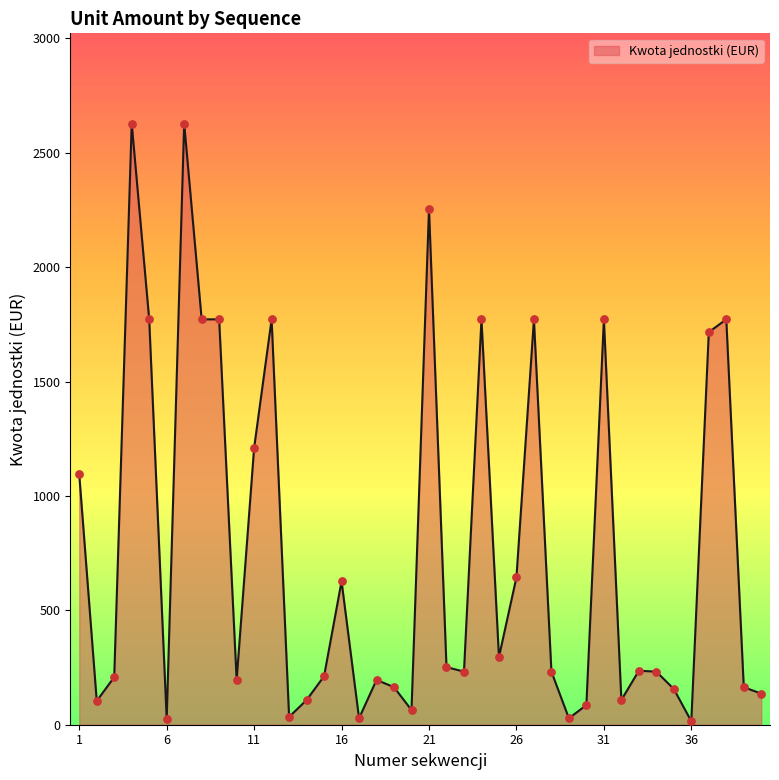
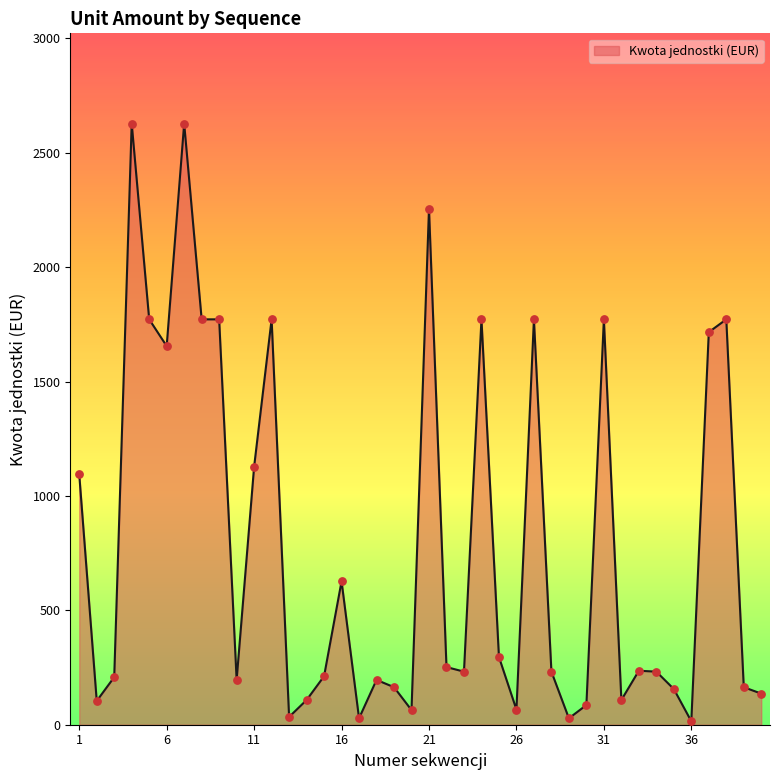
6: 20 -> 1660
11: 1210 -> 1130
26: 640 -> 70
